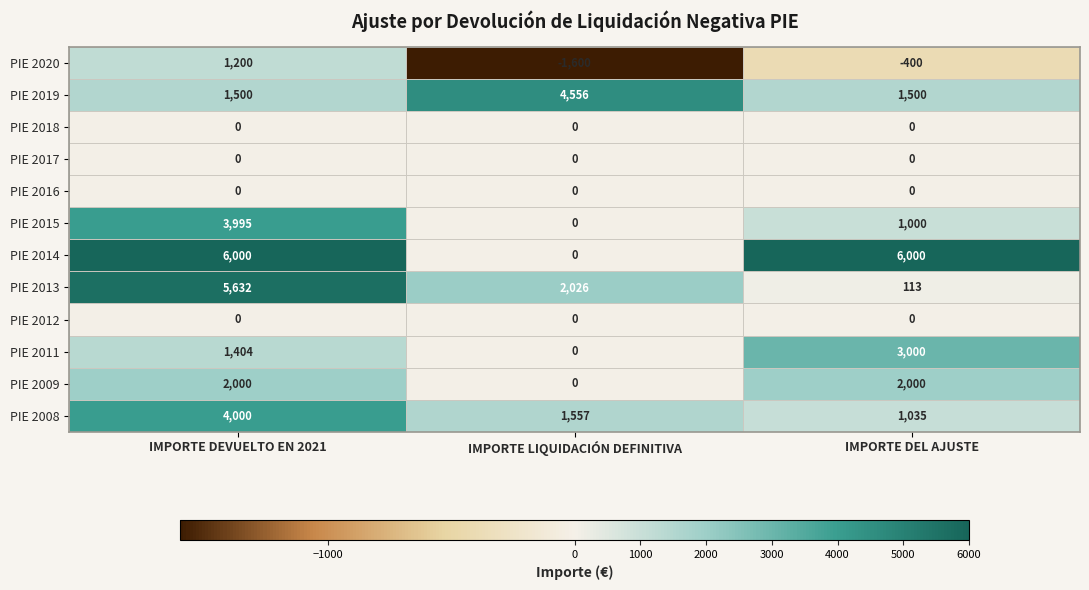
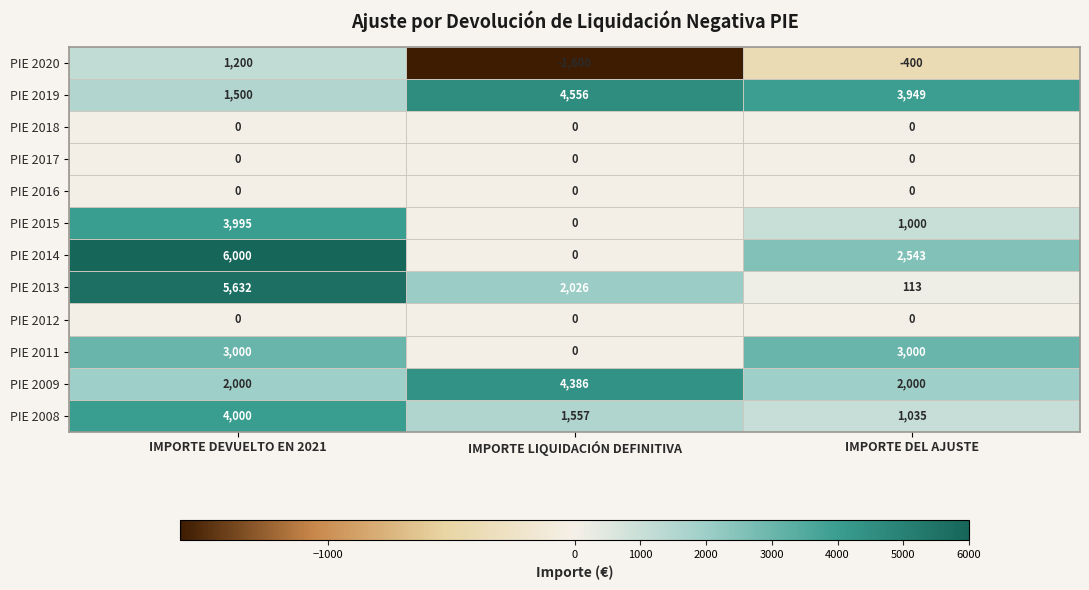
PIE 2019, IMPORTE DEL AJUSTE: 1,500 -> 3,949
PIE 2014, IMPORTE DEL AJUSTE: 6,000 -> 2,543
PIE 2011, IMPORTE DEVUELTO EN 2021: 1,404 -> 3,000
PIE 2009, IMPORTE LIQUIDACIÓN DEFINITIVA: 0 -> 4,386
